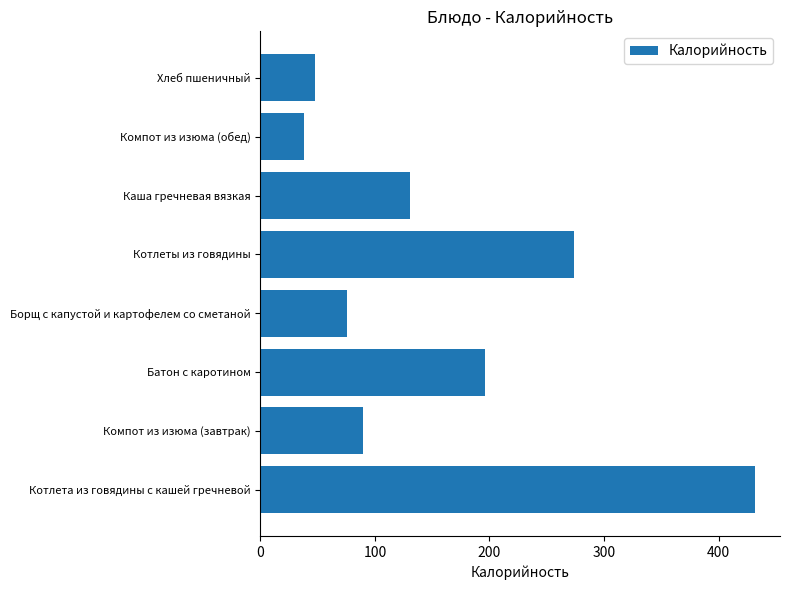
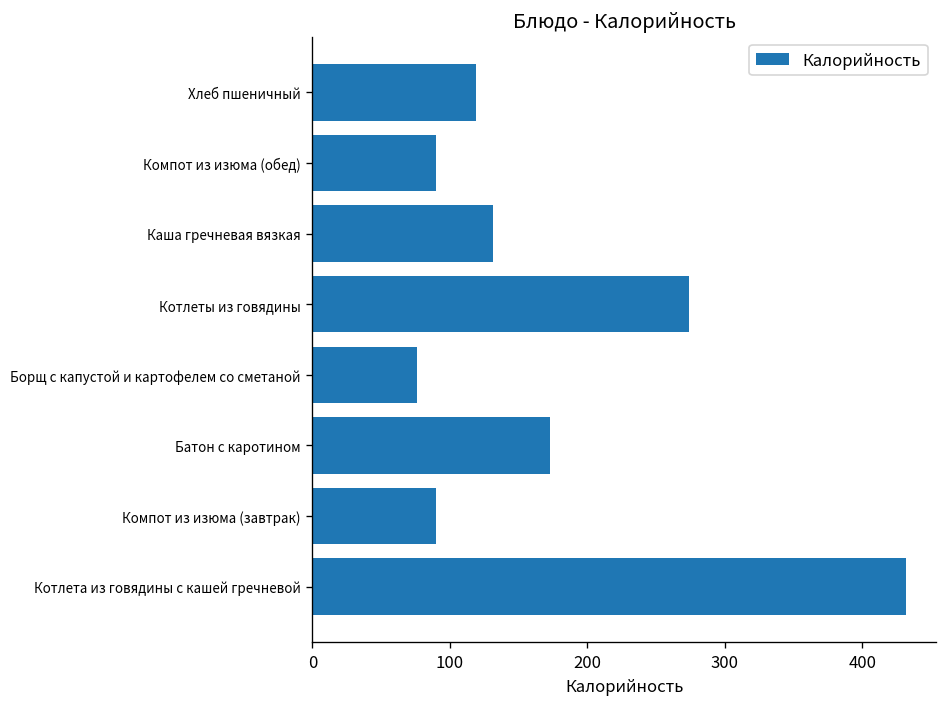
Хлеб пшеничный: 48 -> 119
Компот из изюма (обед): 38 -> 90
Батон с каротином: 196 -> 173
